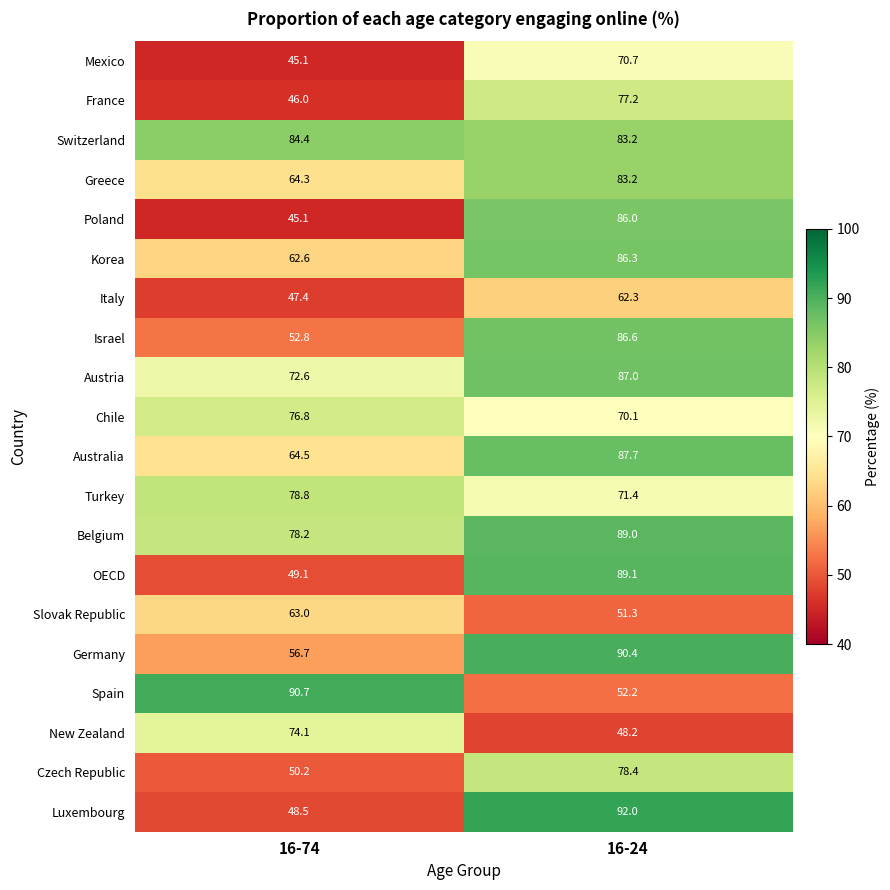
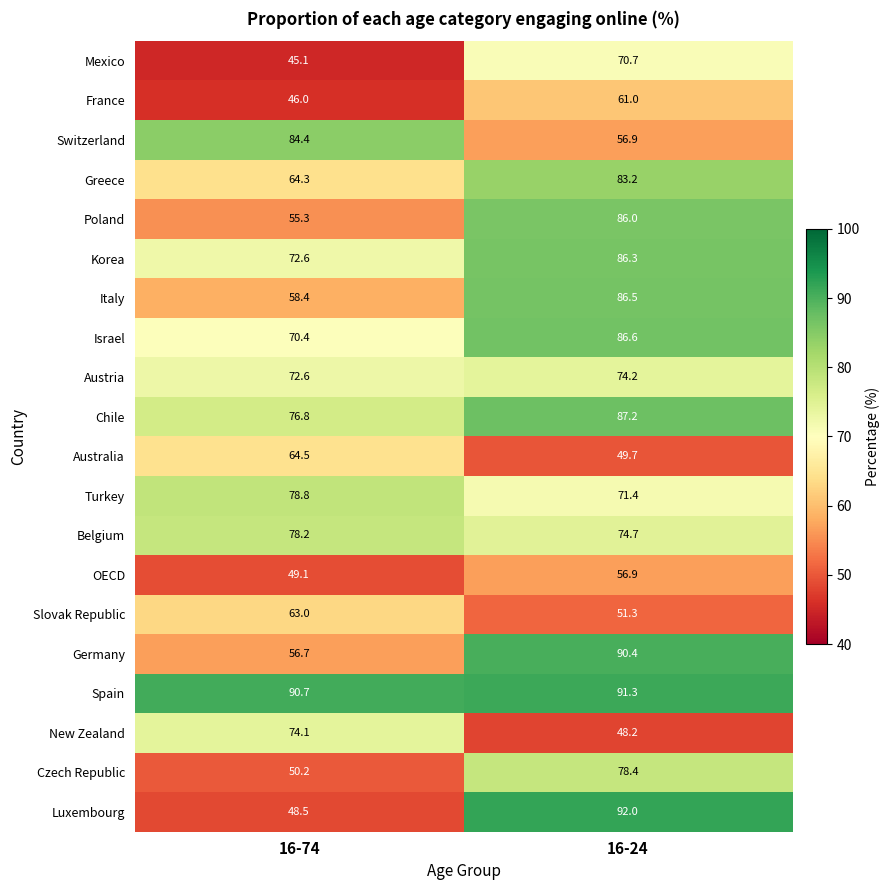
France, 16-24: 77.2 -> 61.0
Switzerland, 16-24: 83.2 -> 56.9
Poland, 16-74: 45.1 -> 55.3
Korea, 16-74: 62.6 -> 72.6
Italy, 16-74: 47.4 -> 58.4
Italy, 16-24: 62.3 -> 86.5
Israel, 16-74: 52.8 -> 70.4
Austria, 16-24: 87.0 -> 74.2
Chile, 16-24: 70.1 -> 87.2
Australia, 16-24: 87.7 -> 49.7
Belgium, 16-24: 89.0 -> 74.7
OECD, 16-24: 89.1 -> 56.9
Spain, 16-24: 52.2 -> 91.3
